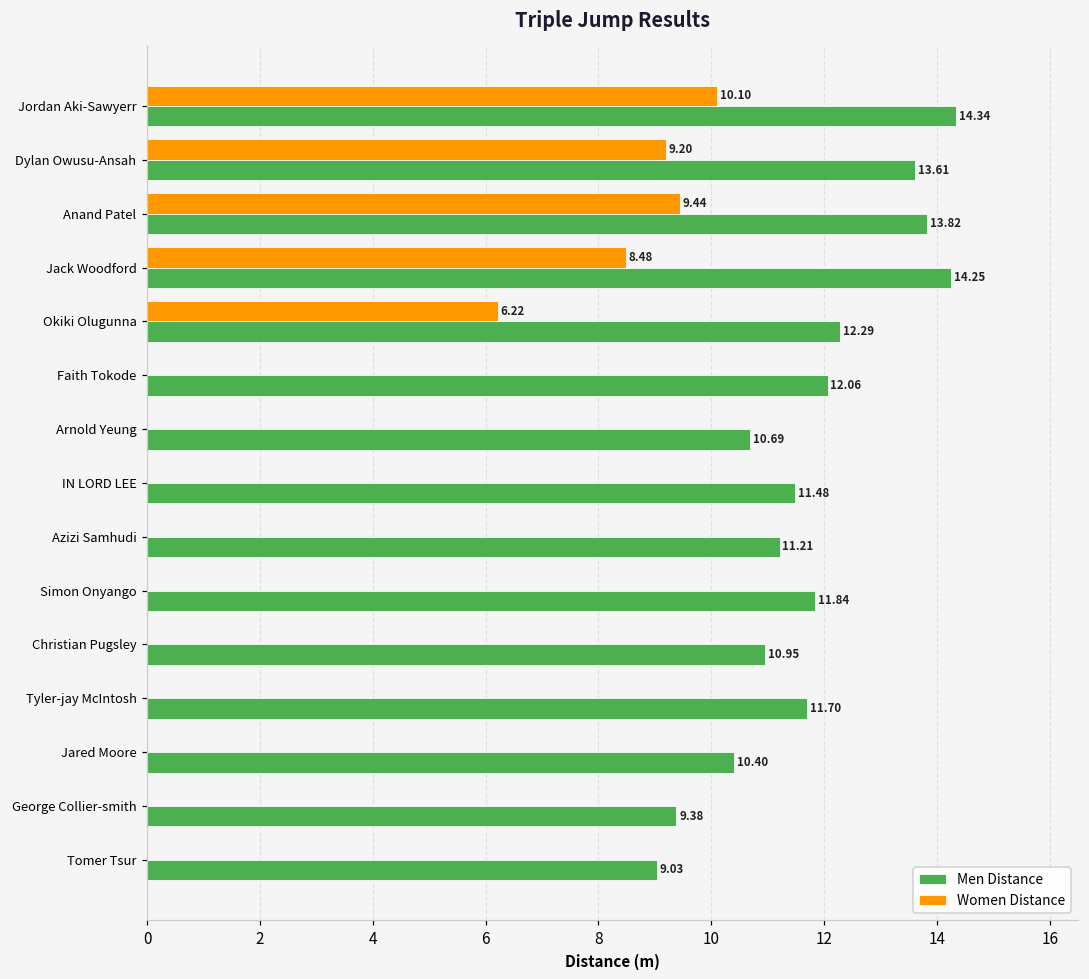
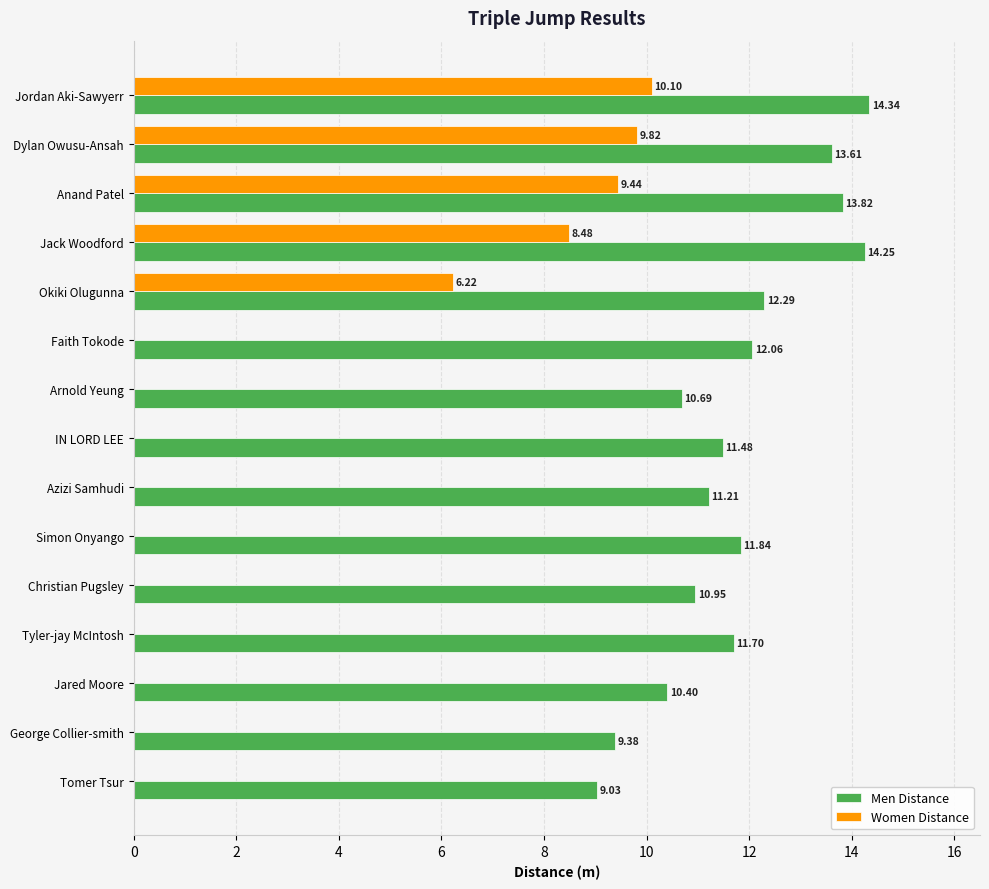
Women Distance, Dylan Owusu-Ansah: 9.20 -> 9.82
